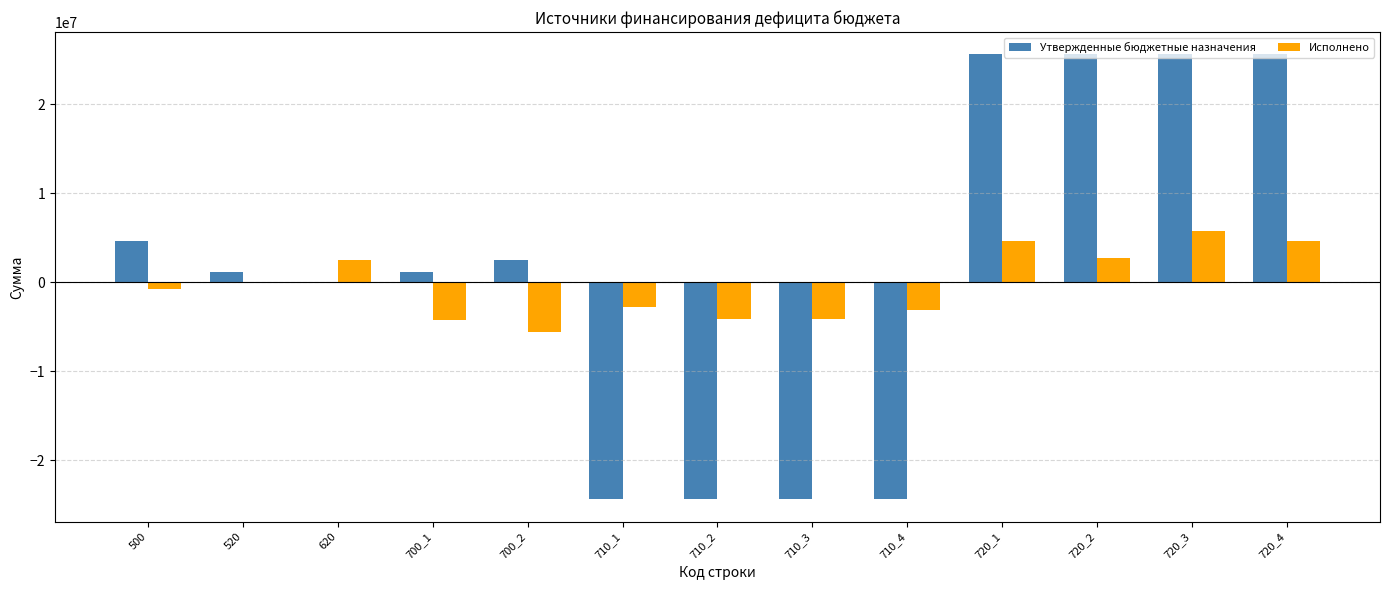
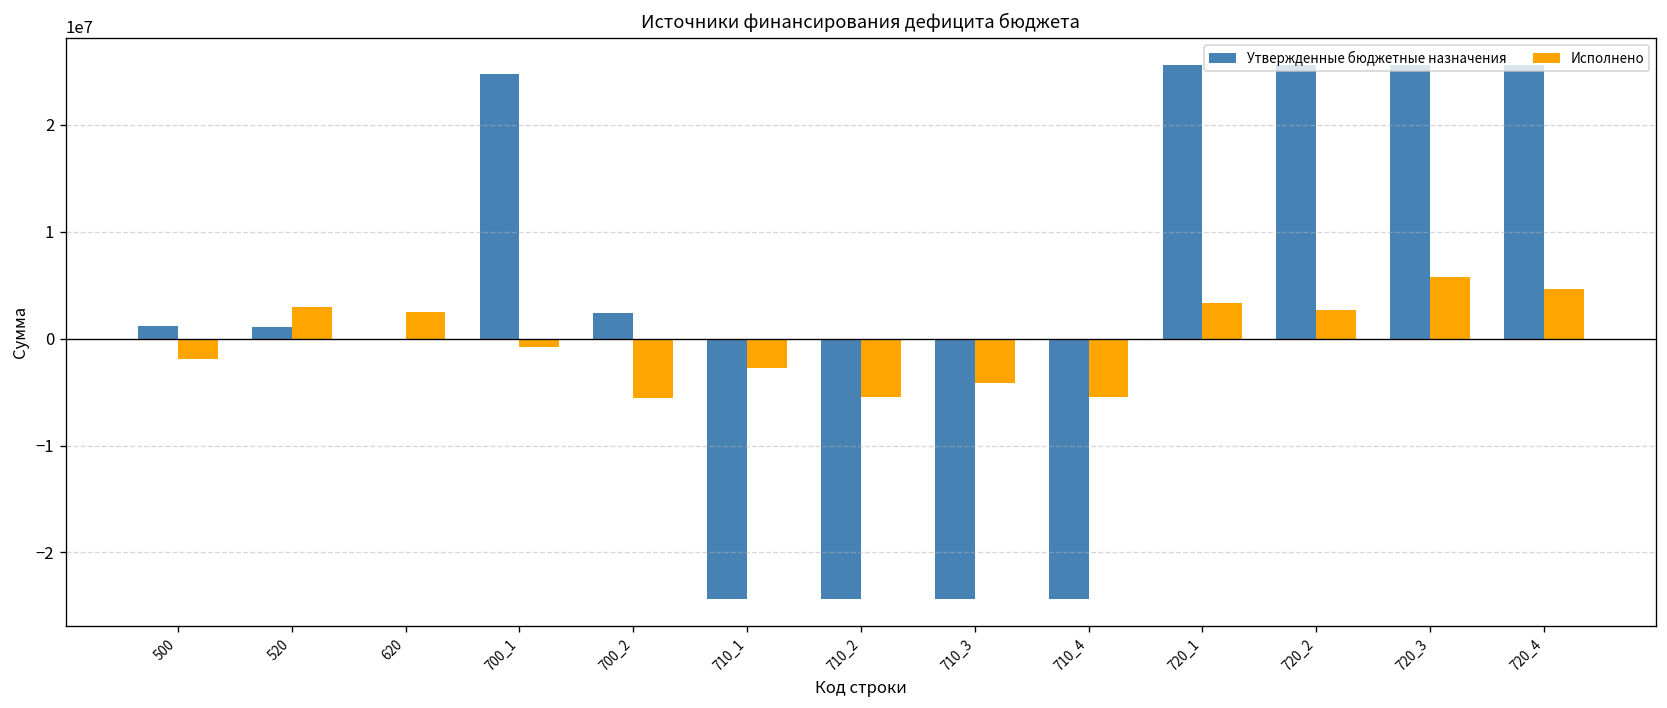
Утвержденные бюджетные назначения, 500: 5000000 -> 1000000
Исполнено, 500: -1000000 -> -2000000
Исполнено, 520: 0 -> 3000000
Утвержденные бюджетные назначения, 700_1: 1000000 -> 25000000
Исполнено, 700_1: -4000000 -> -1000000
Исполнено, 710_2: -4000000 -> -5000000
Исполнено, 710_4: -3000000 -> -5000000
Исполнено, 720_1: 5000000 -> 3000000
